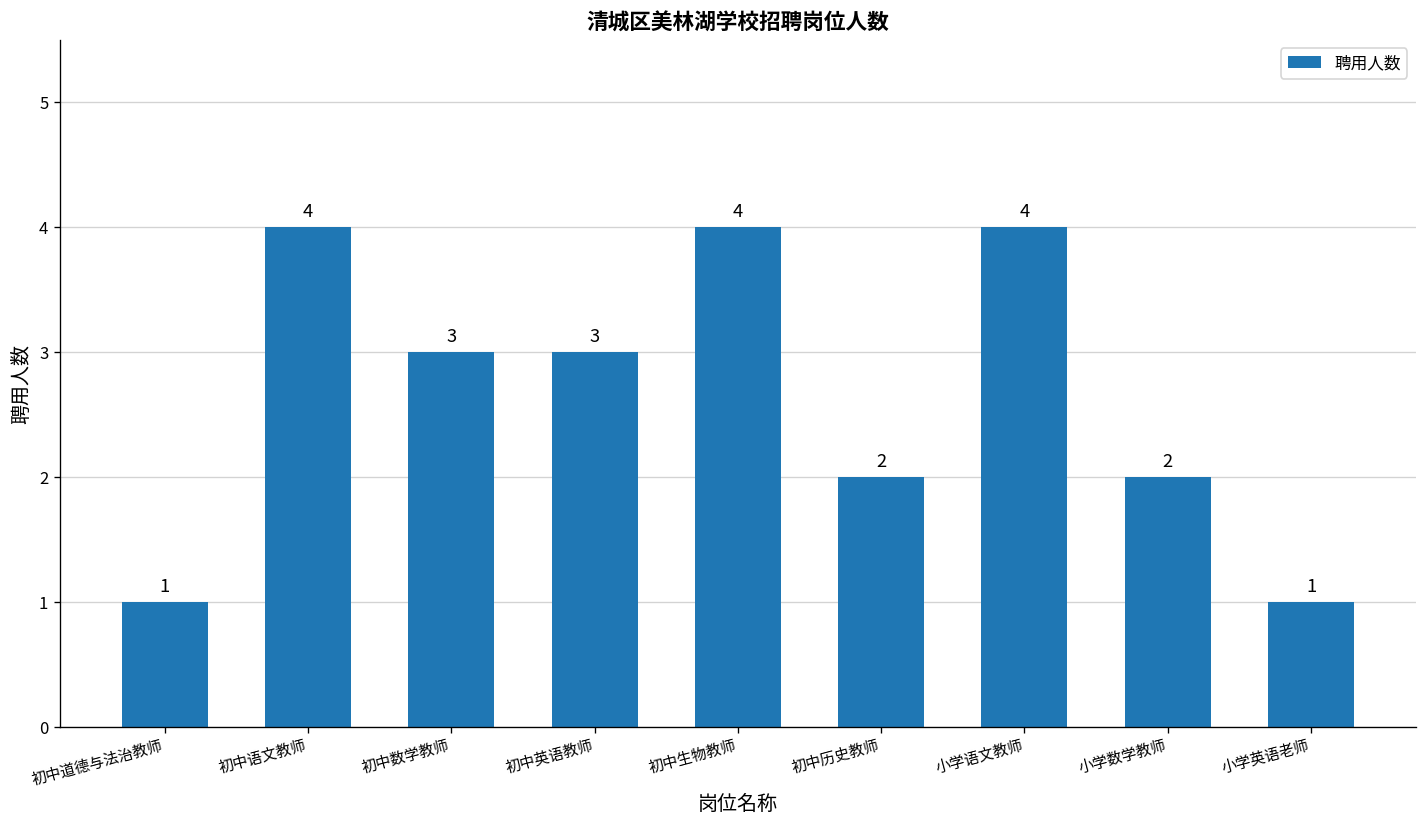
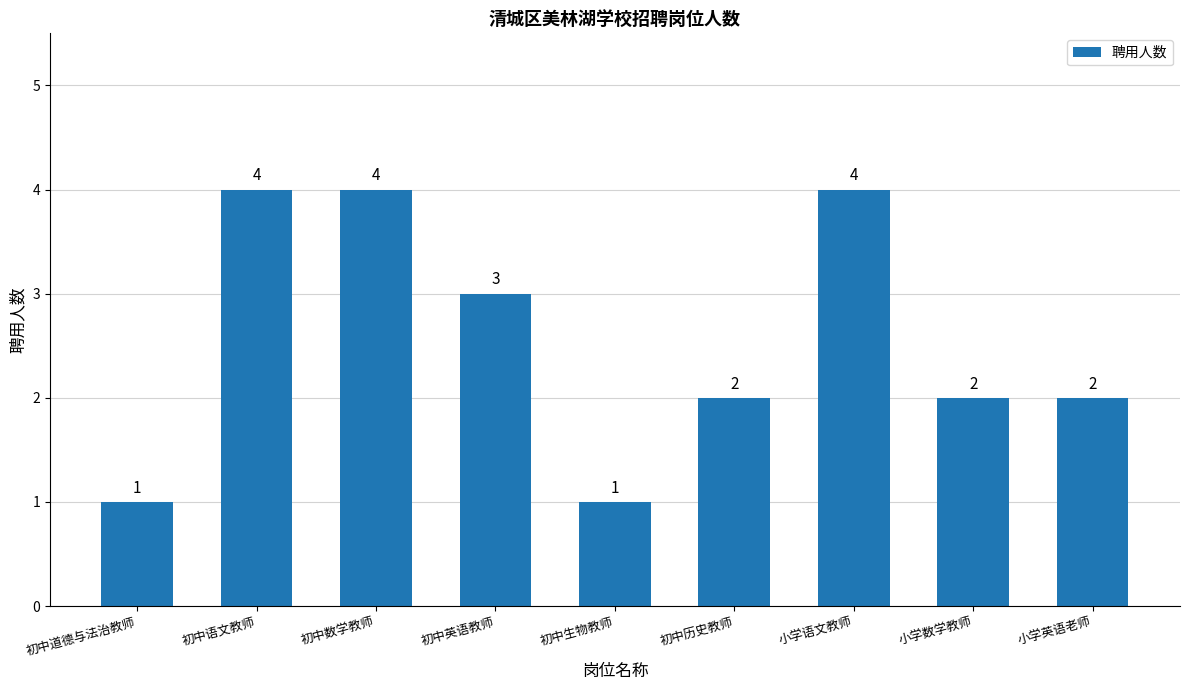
初中数学教师: 3 -> 4
初中生物教师: 4 -> 1
小学英语老师: 1 -> 2
